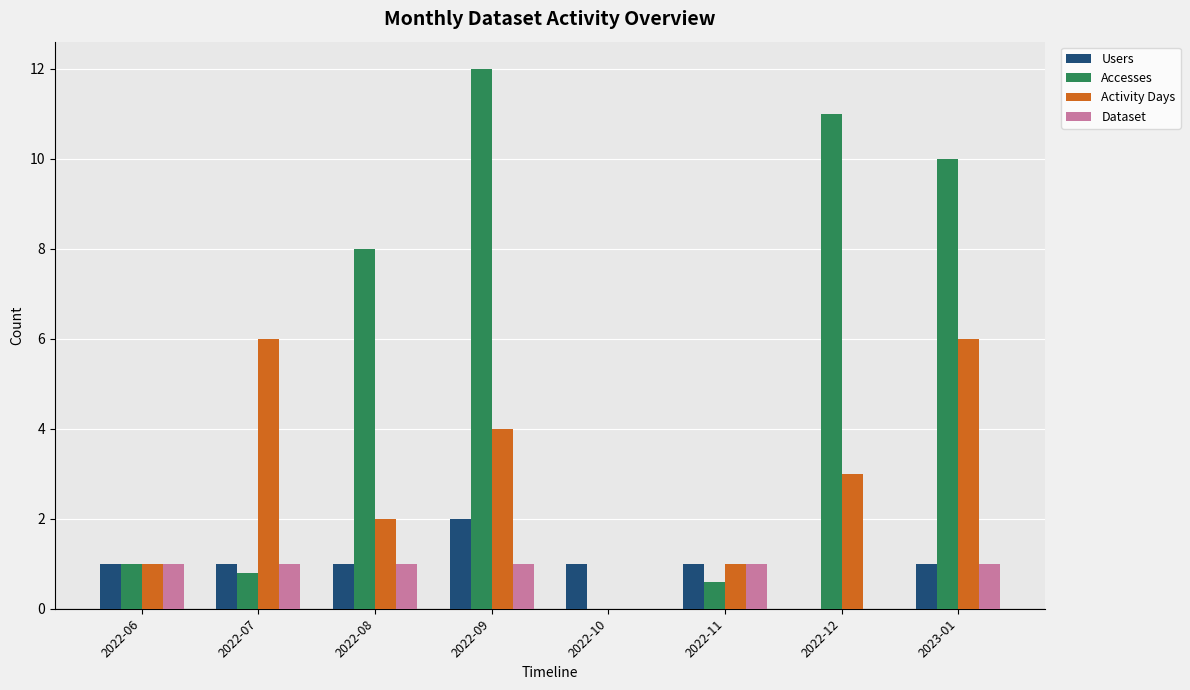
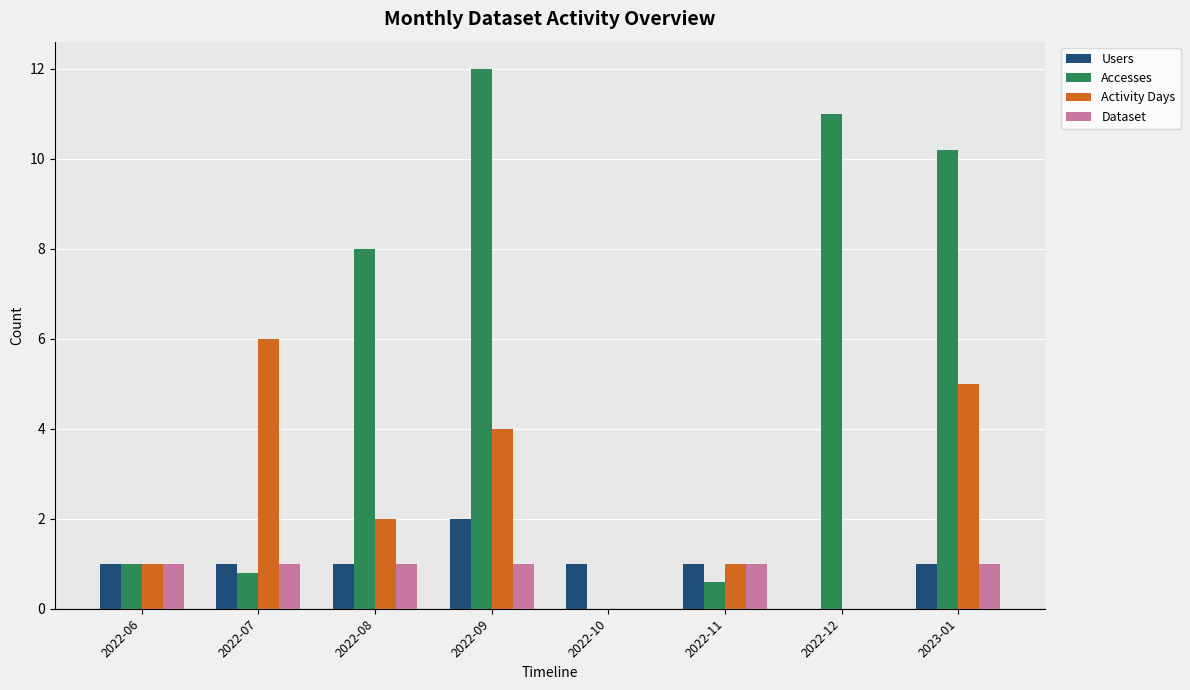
Activity Days, 2022-12: 3 -> 0
Accesses, 2023-01: 10.0 -> 10.2
Activity Days, 2023-01: 6 -> 5
